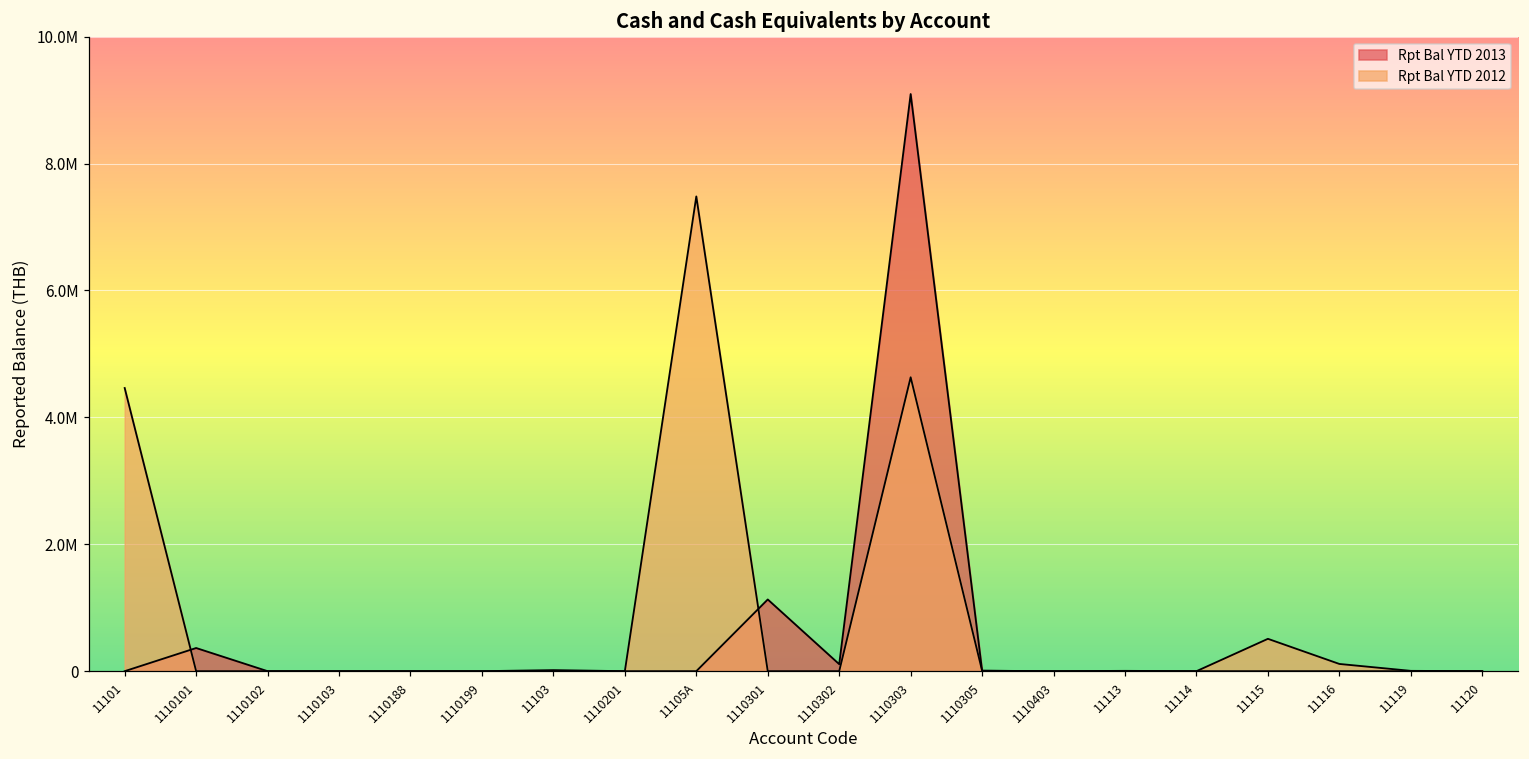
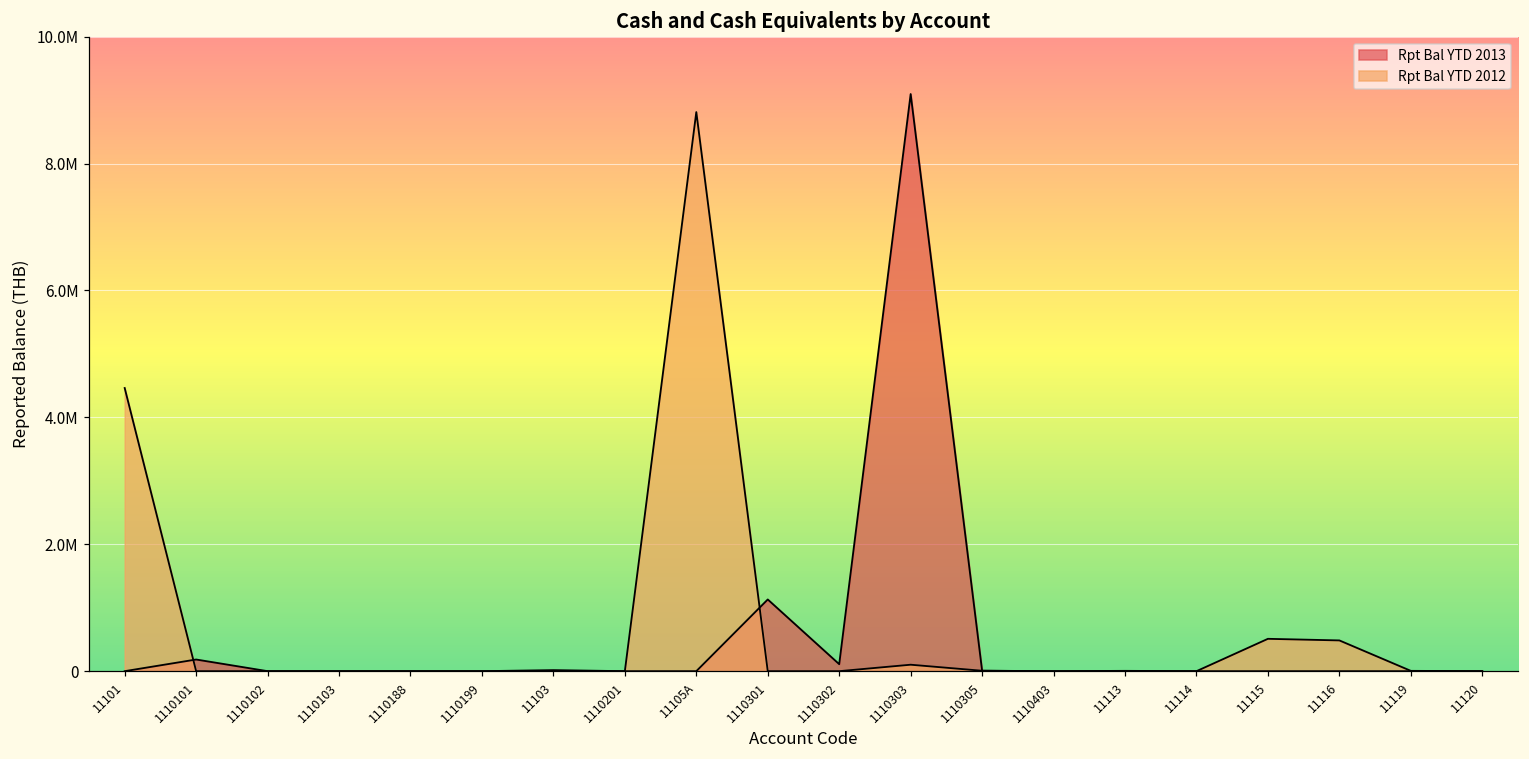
Rpt Bal YTD 2013, 1110101: 400000 -> 200000
Rpt Bal YTD 2012, 11105A: 7500000 -> 8800000
Rpt Bal YTD 2012, 1110303: 4600000 -> 100000
Rpt Bal YTD 2012, 11116: 100000 -> 500000
